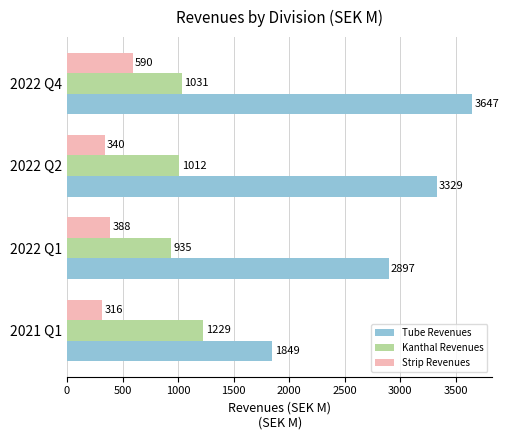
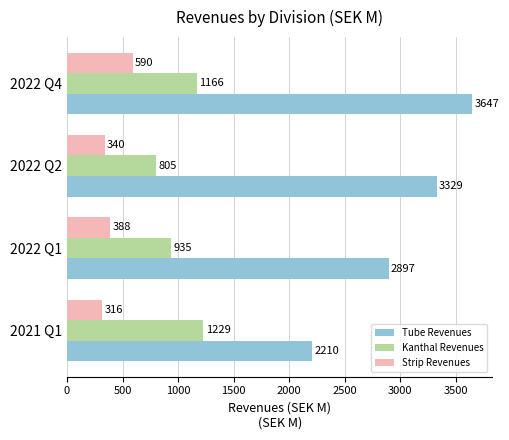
Kanthal Revenues, 2022 Q4: 1031 -> 1166
Kanthal Revenues, 2022 Q2: 1012 -> 805
Tube Revenues, 2021 Q1: 1849 -> 2210
